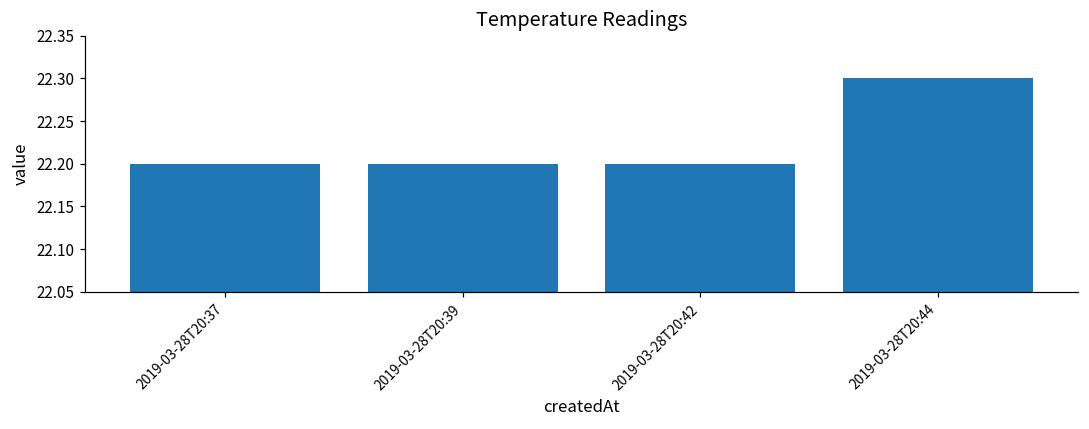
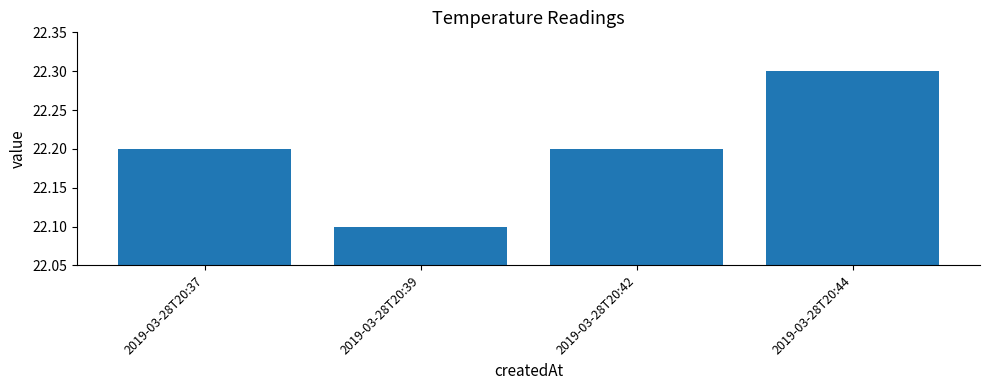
2019-03-28T20:39: 22.2 -> 22.1
